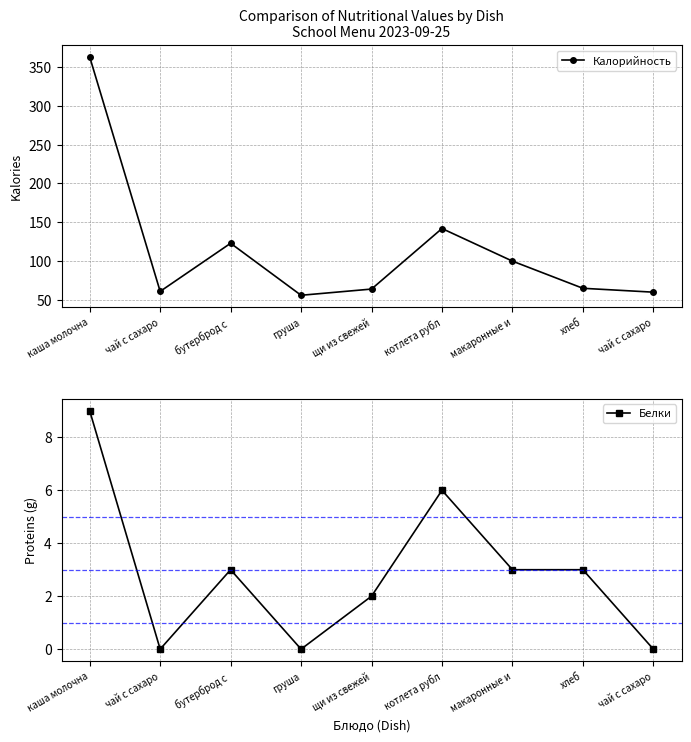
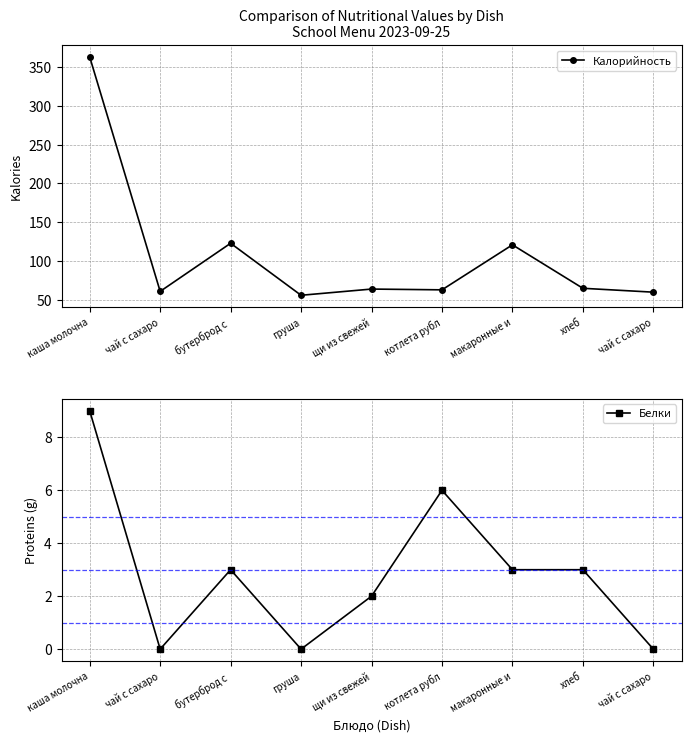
Comparison of Nutritional Values by Dish School Menu 2023-09-25, котлета рубл: 140 -> 60
Comparison of Nutritional Values by Dish School Menu 2023-09-25, макаронные и: 100 -> 120
